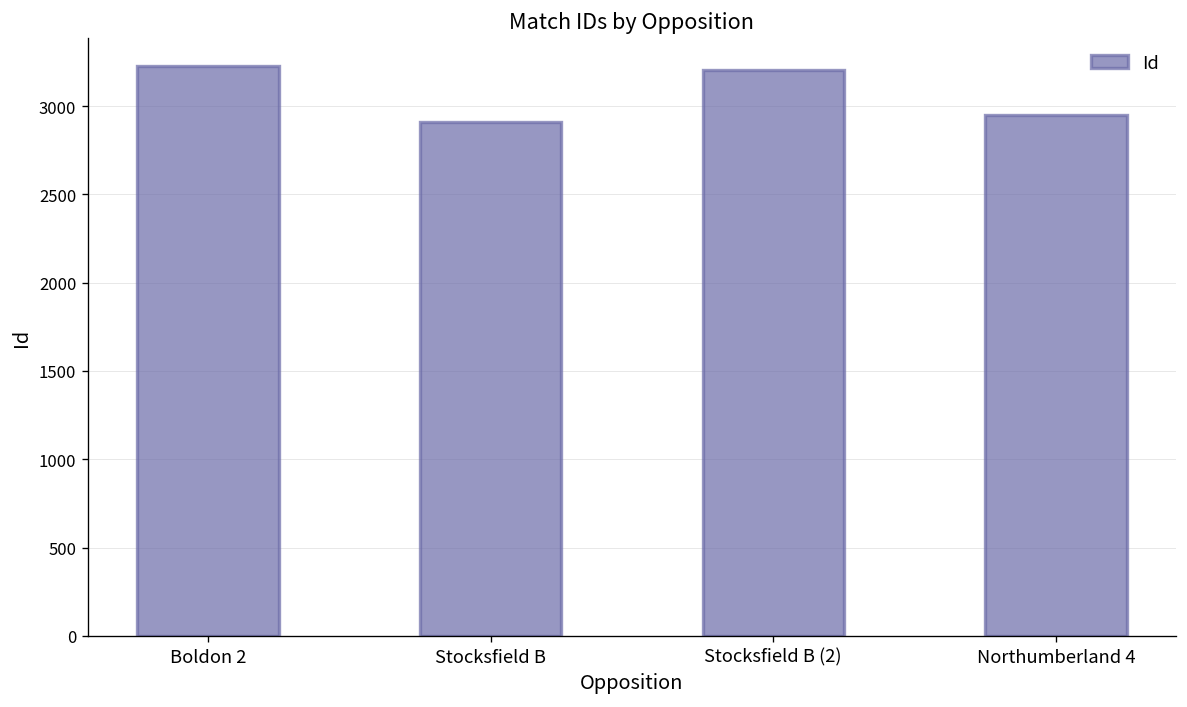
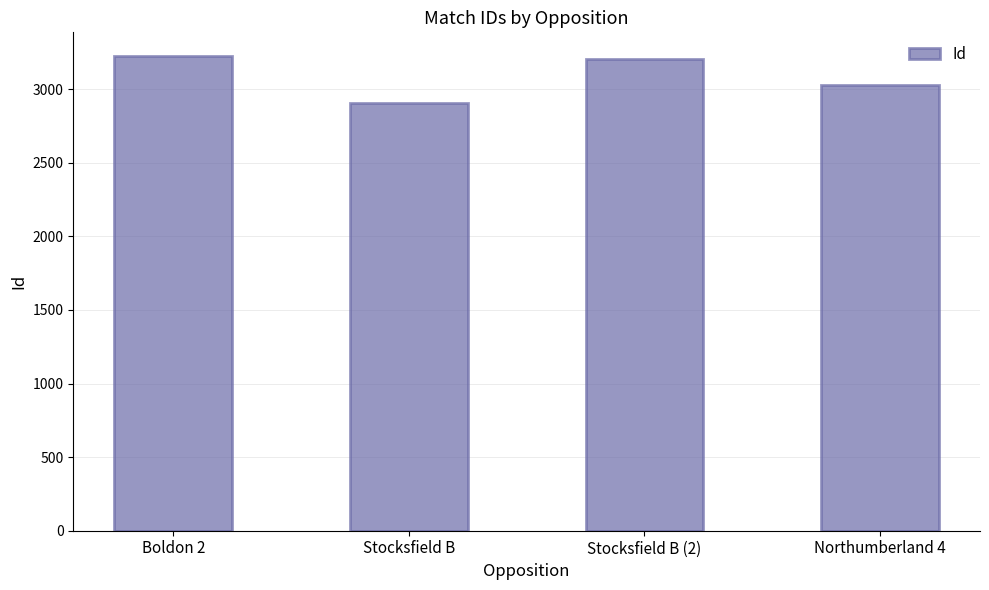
Northumberland 4: 2950 -> 3030
